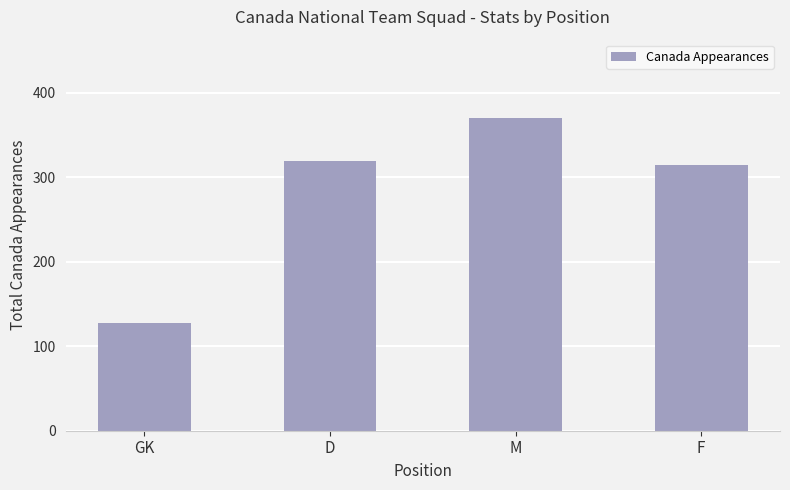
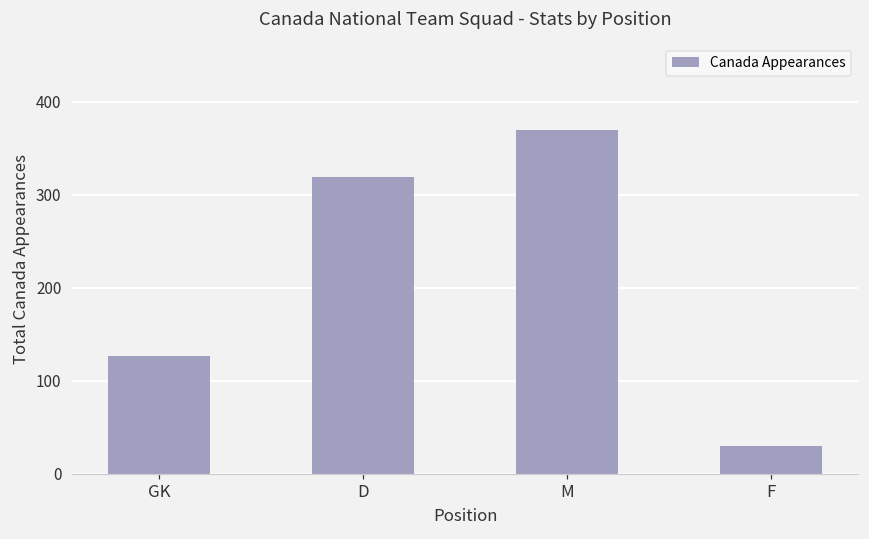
F: 310 -> 30
